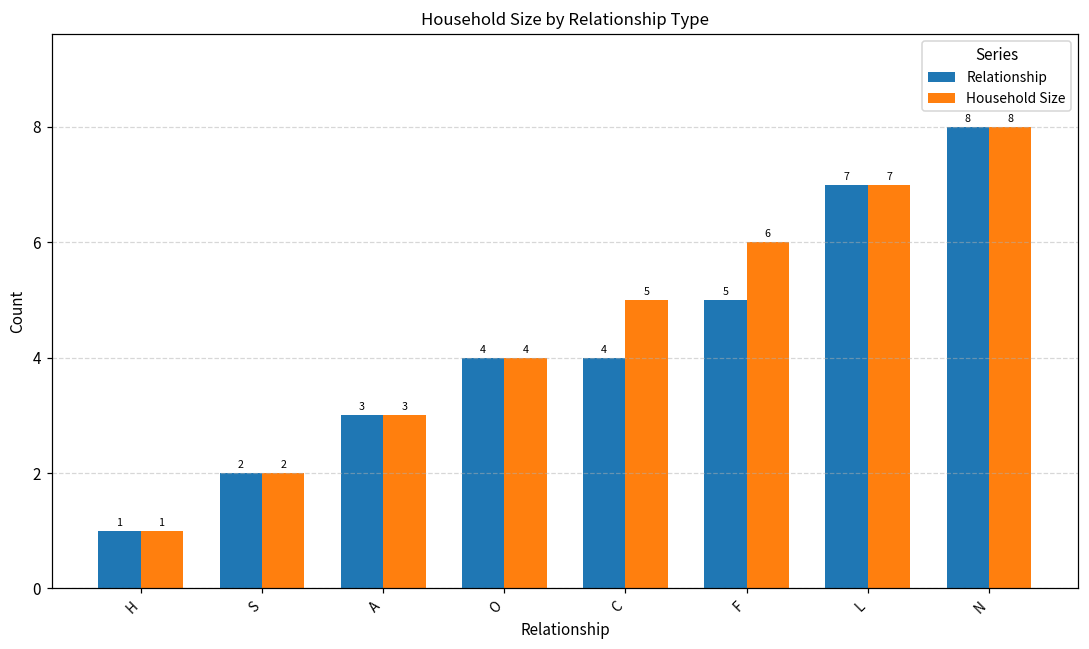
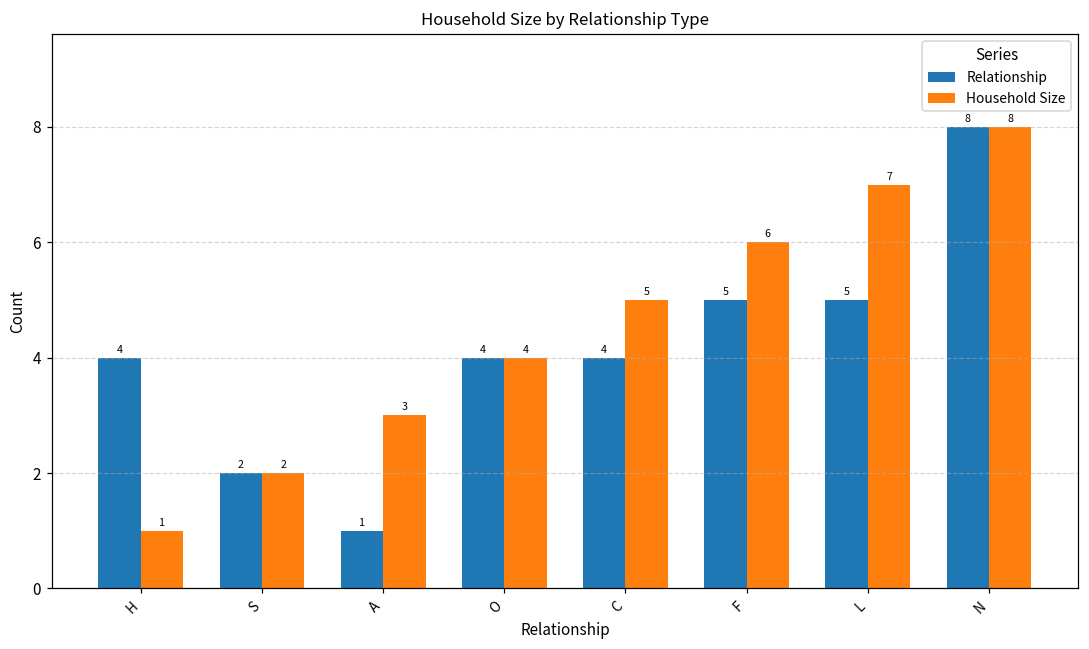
Relationship, H: 1 -> 4
Relationship, A: 3 -> 1
Relationship, L: 7 -> 5
